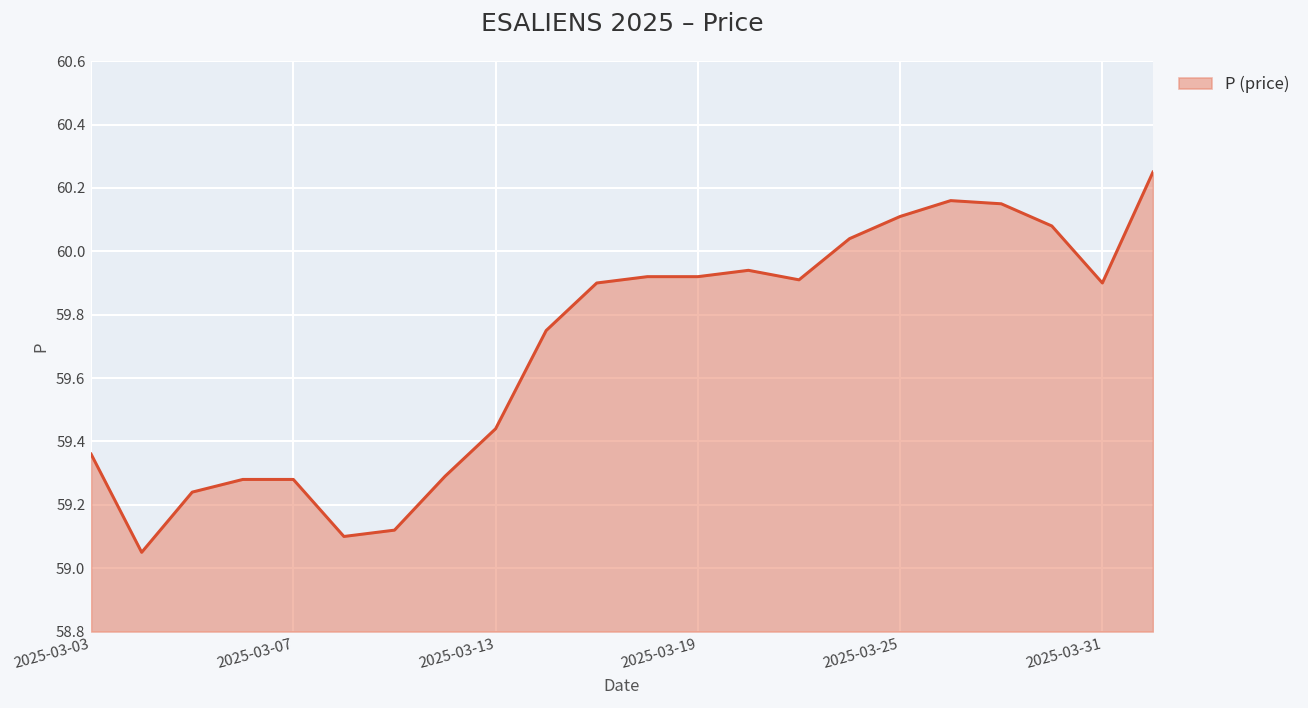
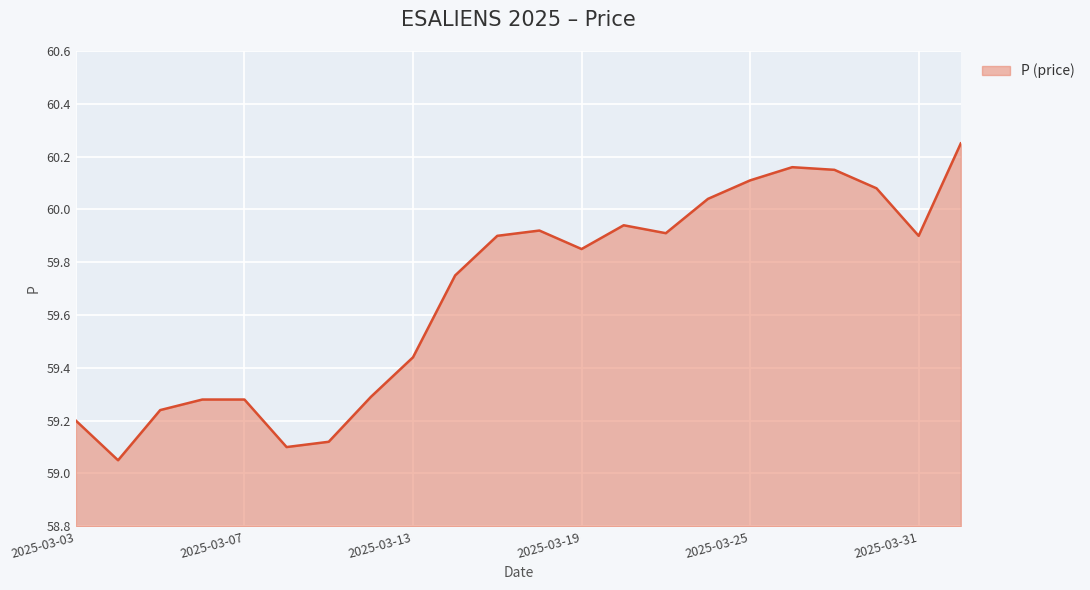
2025-03-03: 59.36 -> 59.20
2025-03-19: 59.92 -> 59.85
